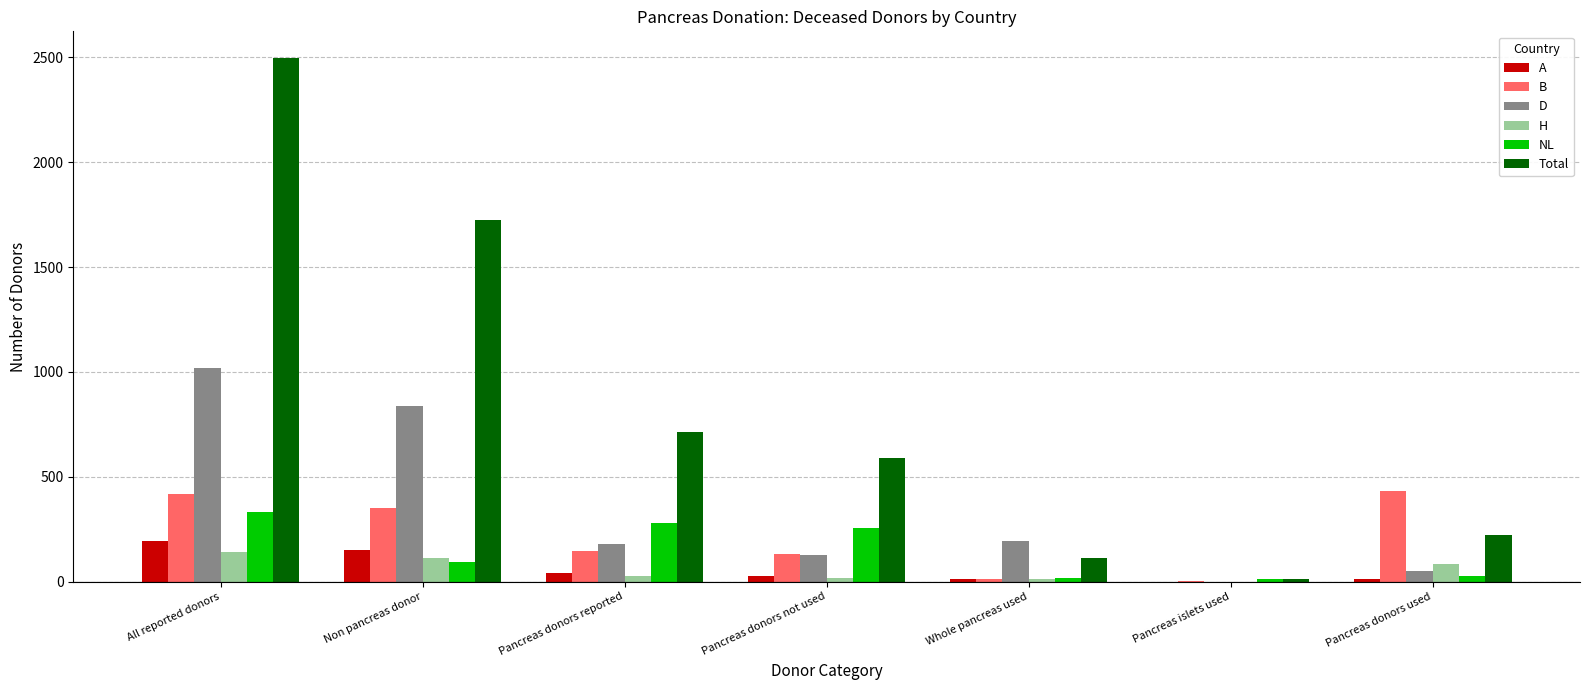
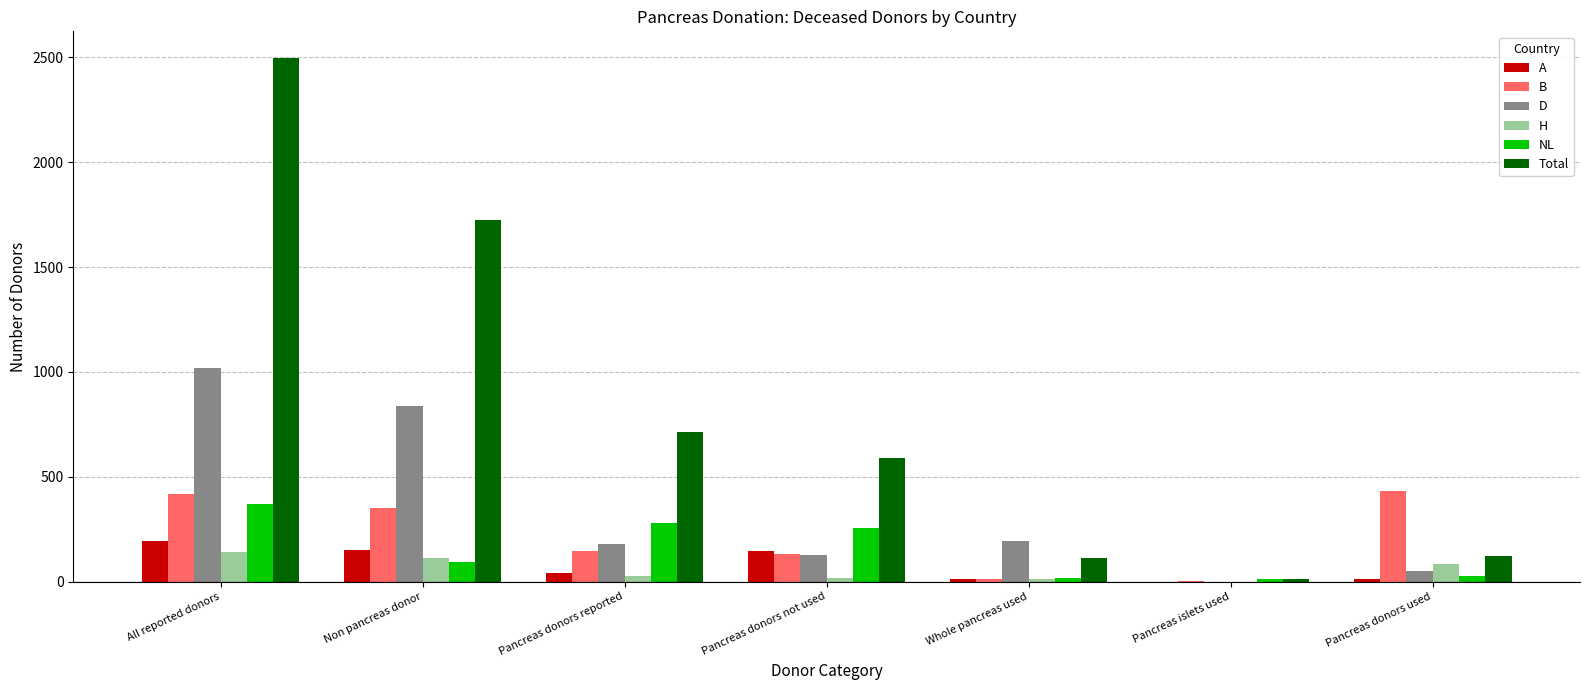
NL, All reported donors: 330 -> 370
A, Pancreas donors not used: 30 -> 150
Total, Pancreas donors used: 220 -> 120
